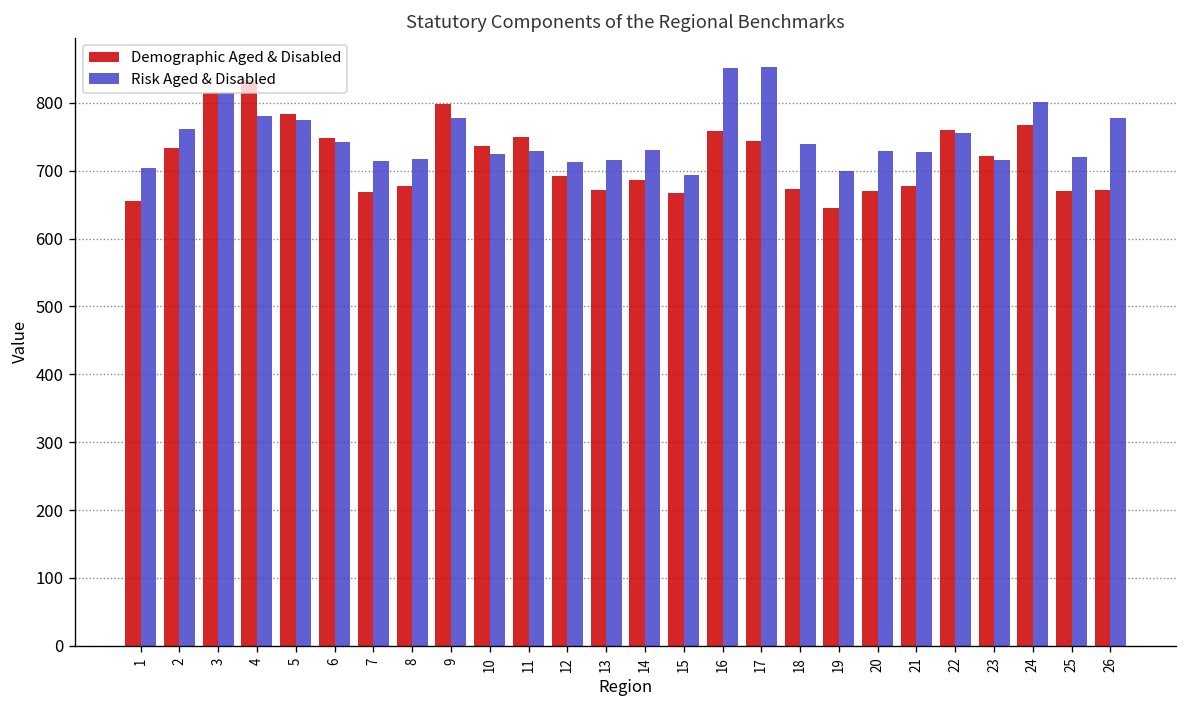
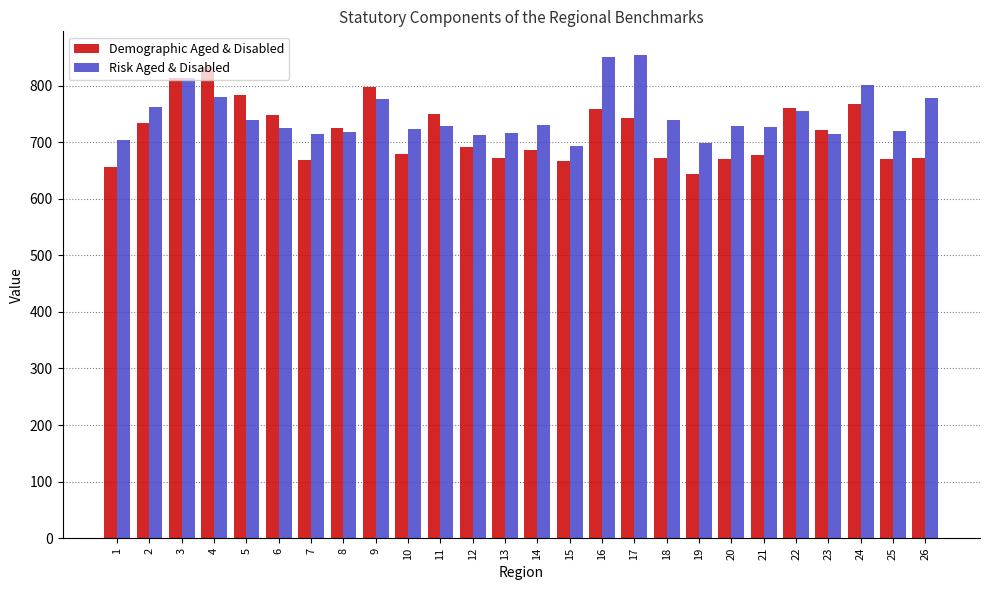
Risk Aged & Disabled, 5: 780 -> 740
Risk Aged & Disabled, 6: 740 -> 730
Demographic Aged & Disabled, 8: 680 -> 730
Demographic Aged & Disabled, 10: 740 -> 680
